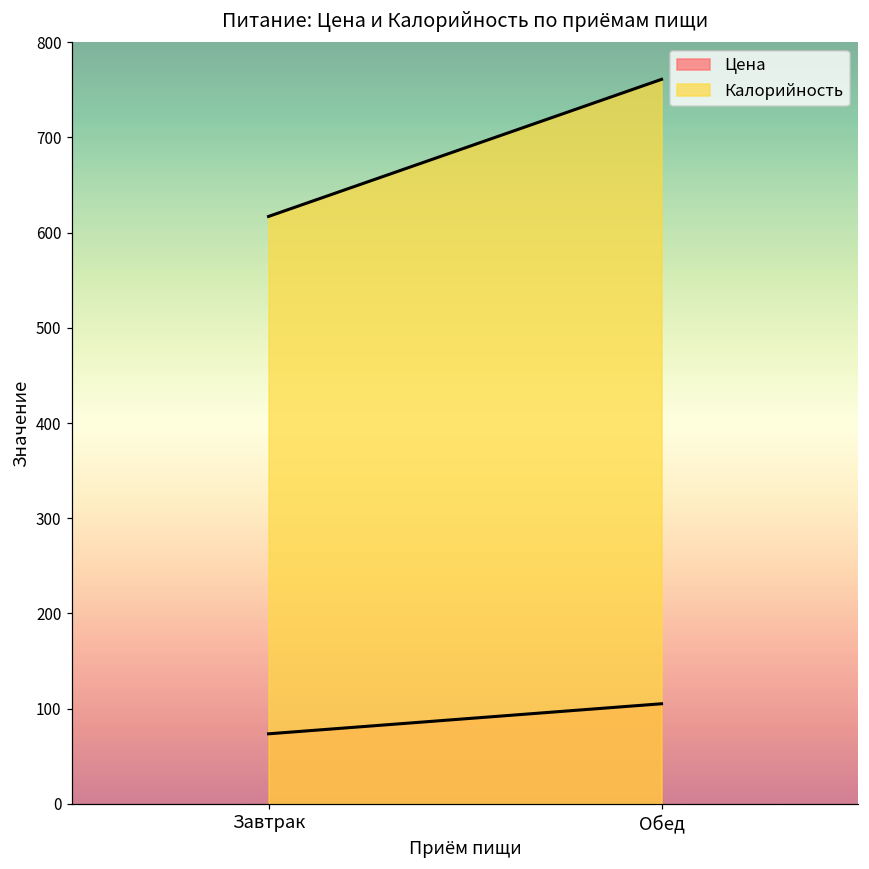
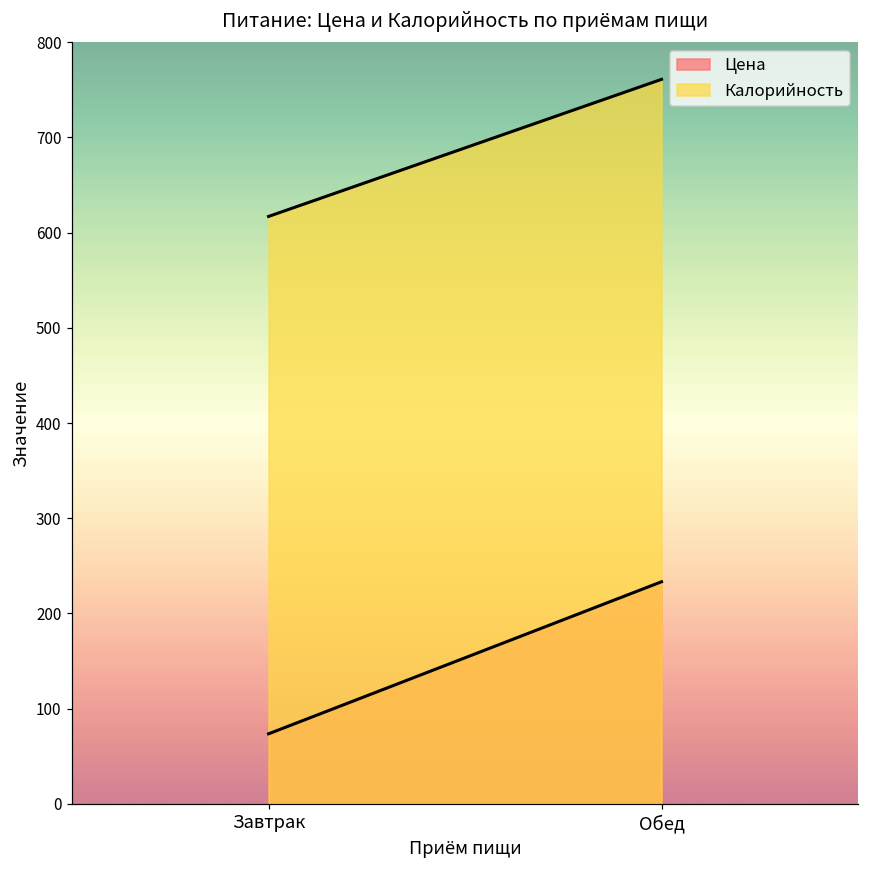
Цена, Обед: 110 -> 230
